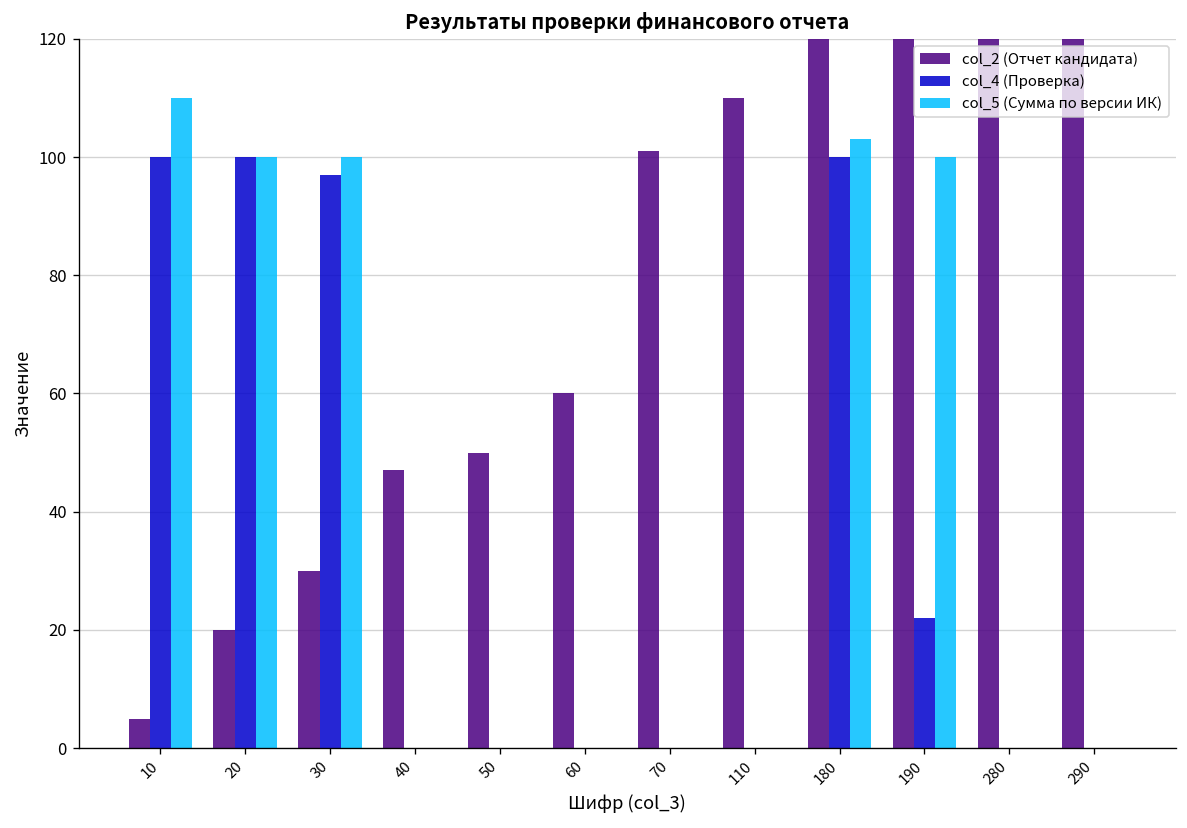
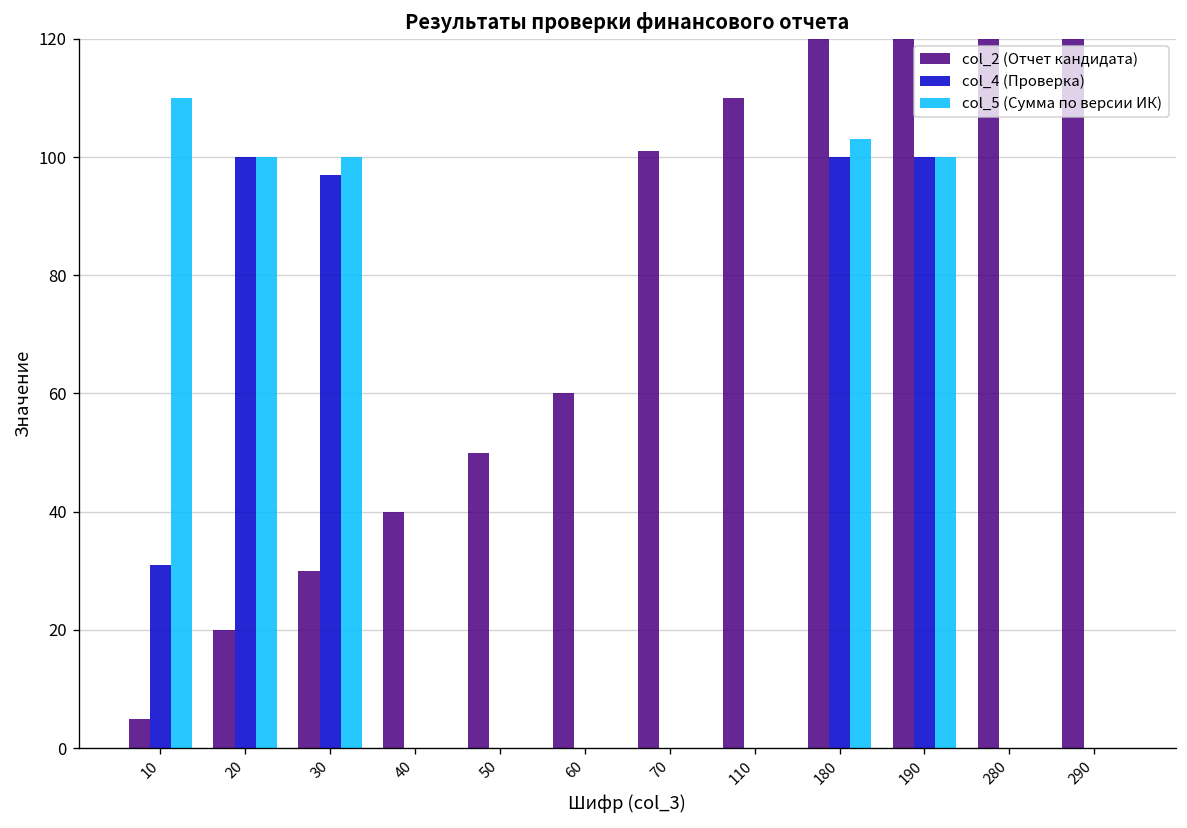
col_4 (Проверка), 10: 100 -> 31
col_2 (Отчет кандидата), 40: 47 -> 40
col_4 (Проверка), 190: 22 -> 100
